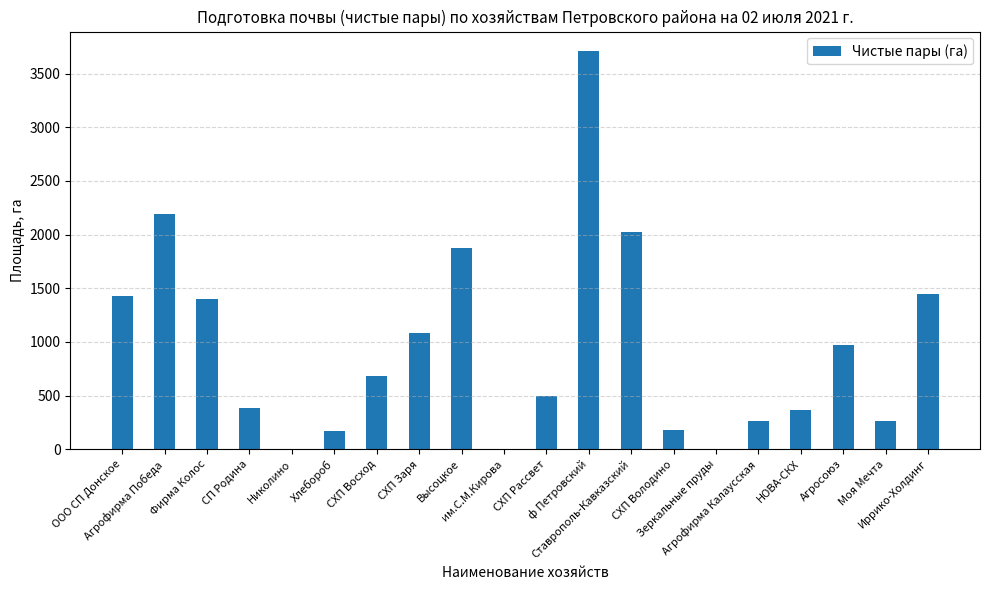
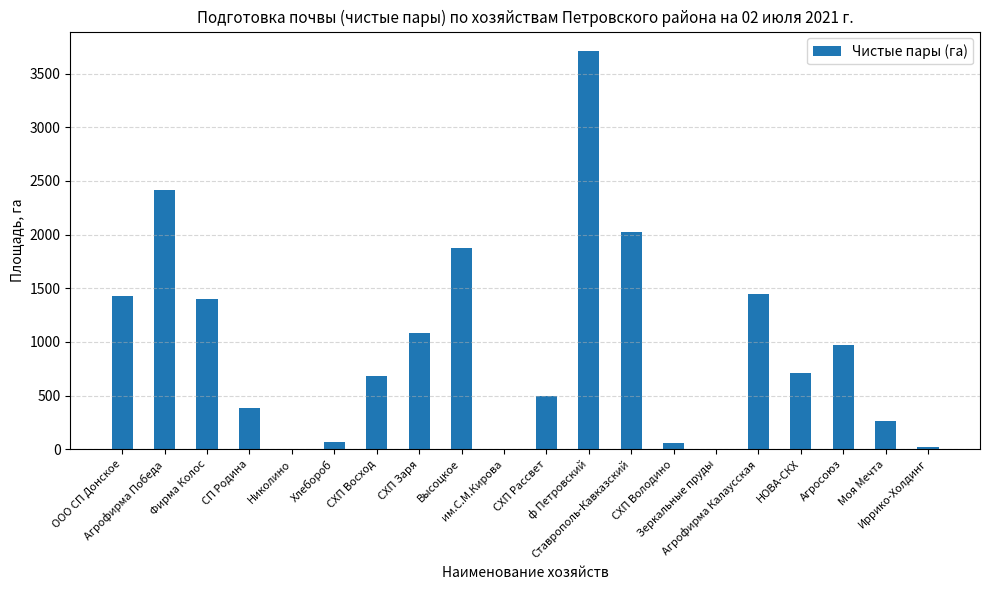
Агрофирма Победа: 2190 -> 2420
Хлебороб: 170 -> 70
СХП Володино: 180 -> 60
Агрофирма Калаусская: 260 -> 1450
НОВА-СКХ: 360 -> 710
Иррико-Холдинг: 1440 -> 20
